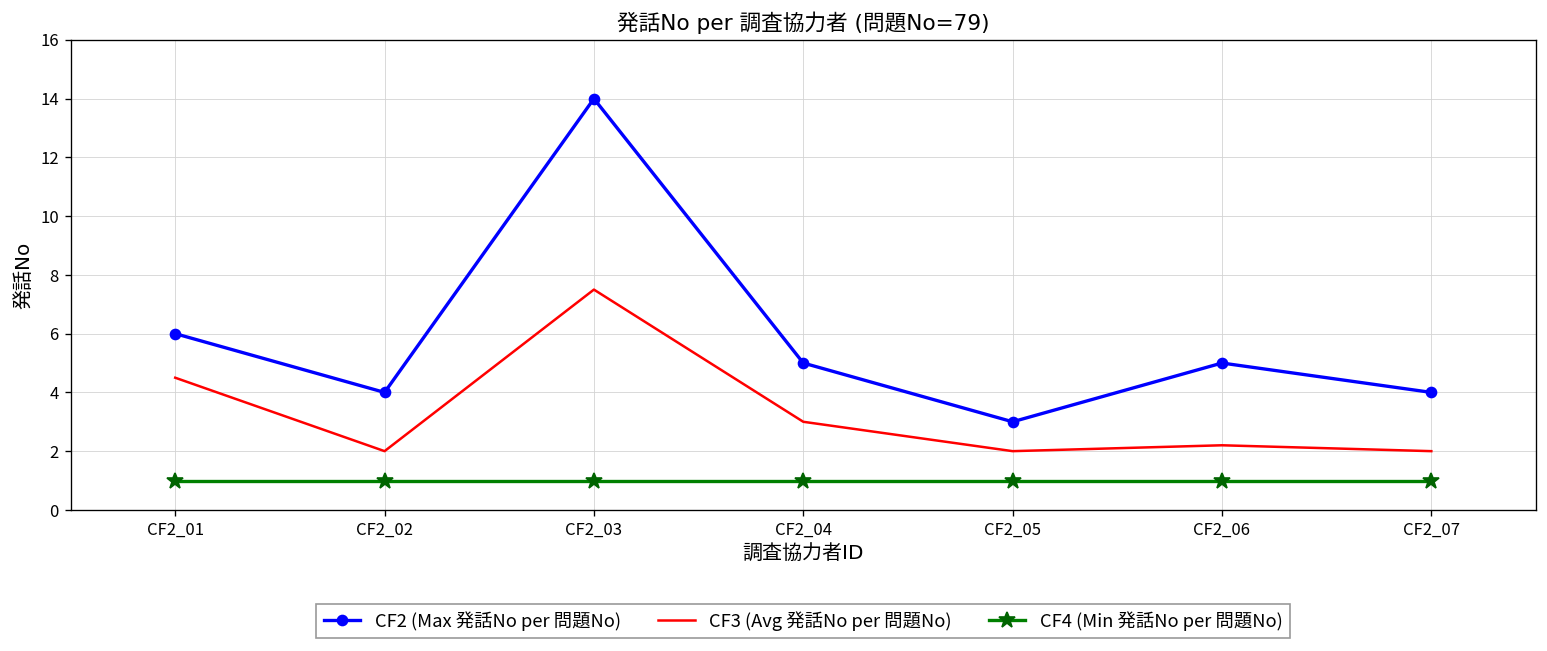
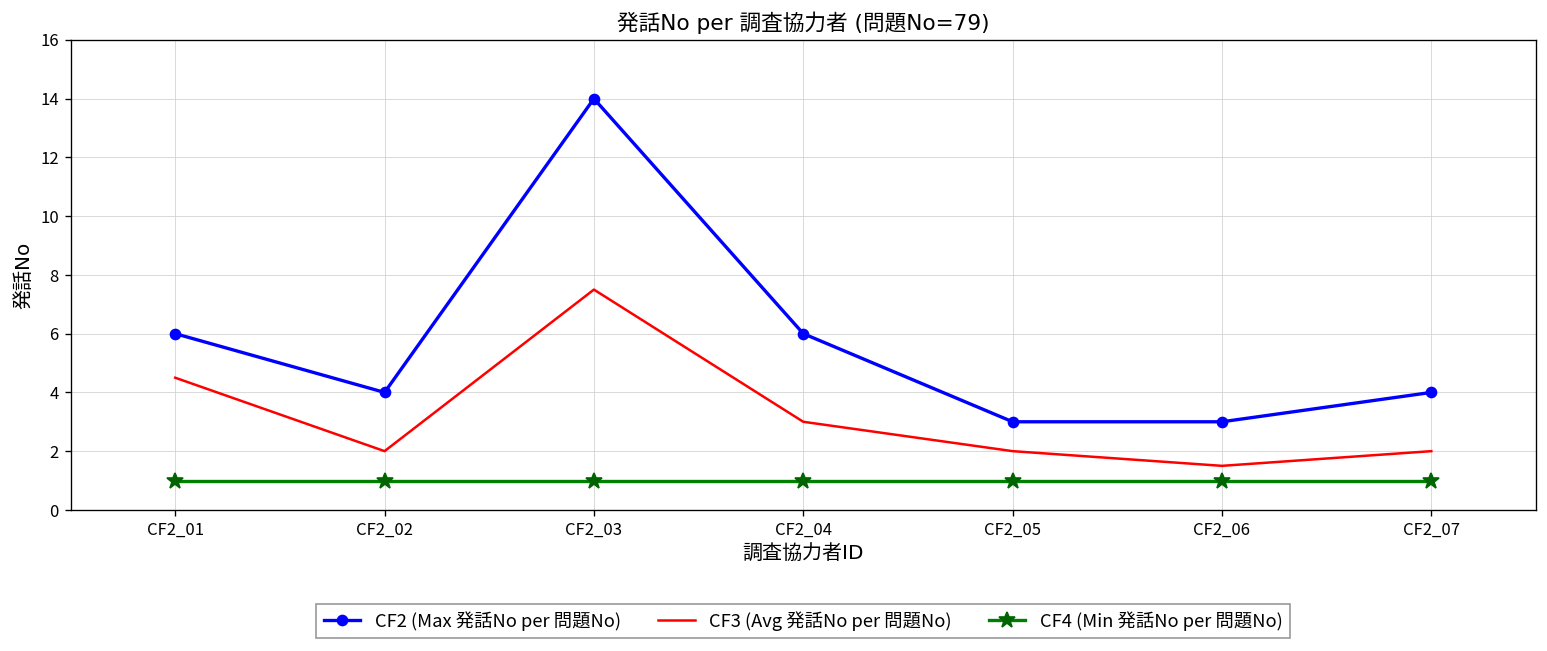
CF2 (Max 発話No per 問題No), CF2_04: 5 -> 6
CF2 (Max 発話No per 問題No), CF2_06: 5 -> 3
CF3 (Avg 発話No per 問題No), CF2_06: 2.2 -> 1.5
